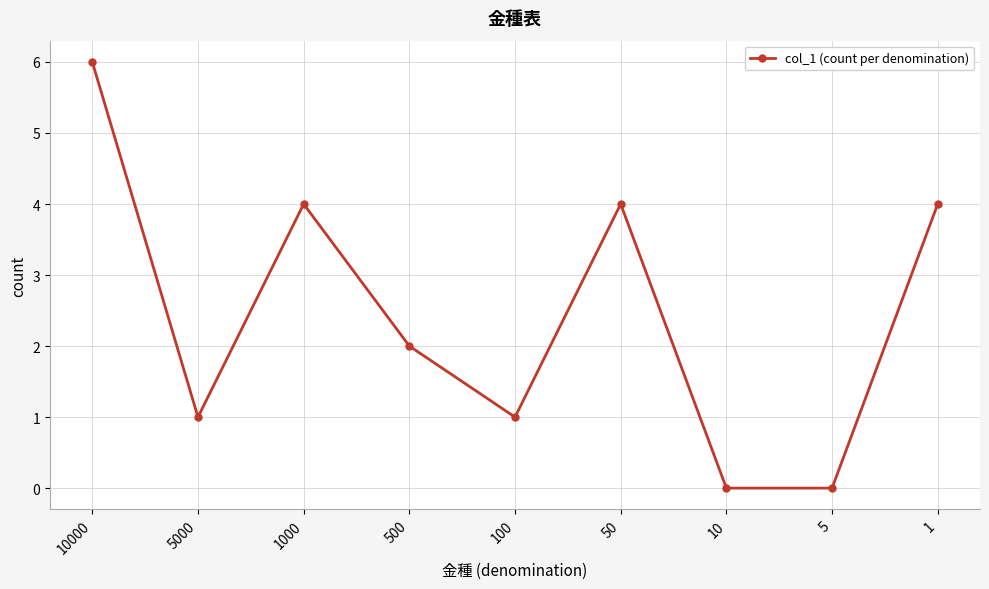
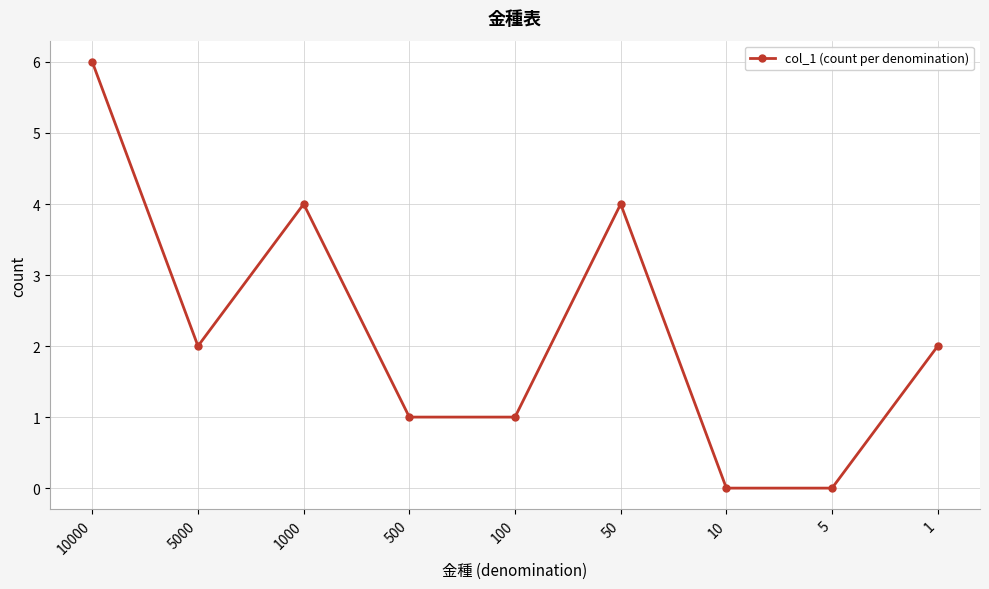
5000: 1 -> 2
500: 2 -> 1
1: 4 -> 2
